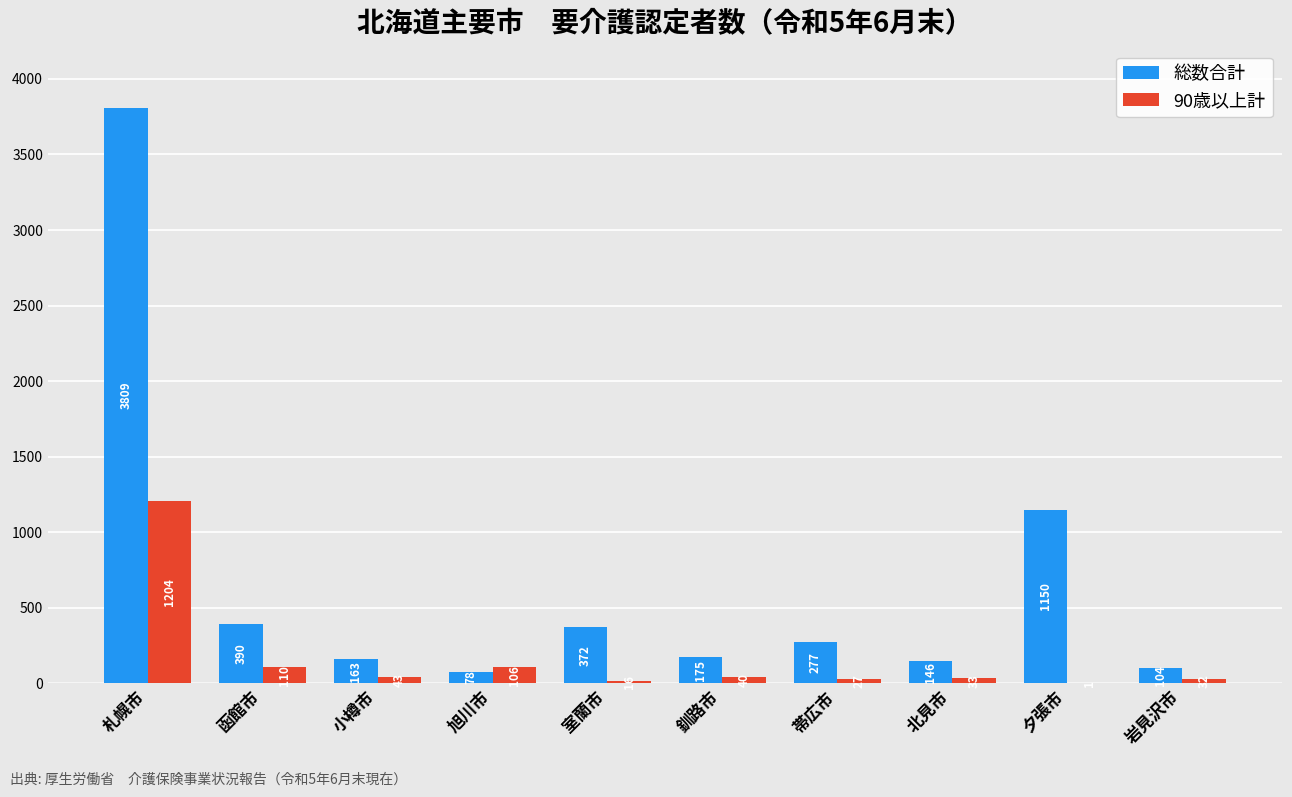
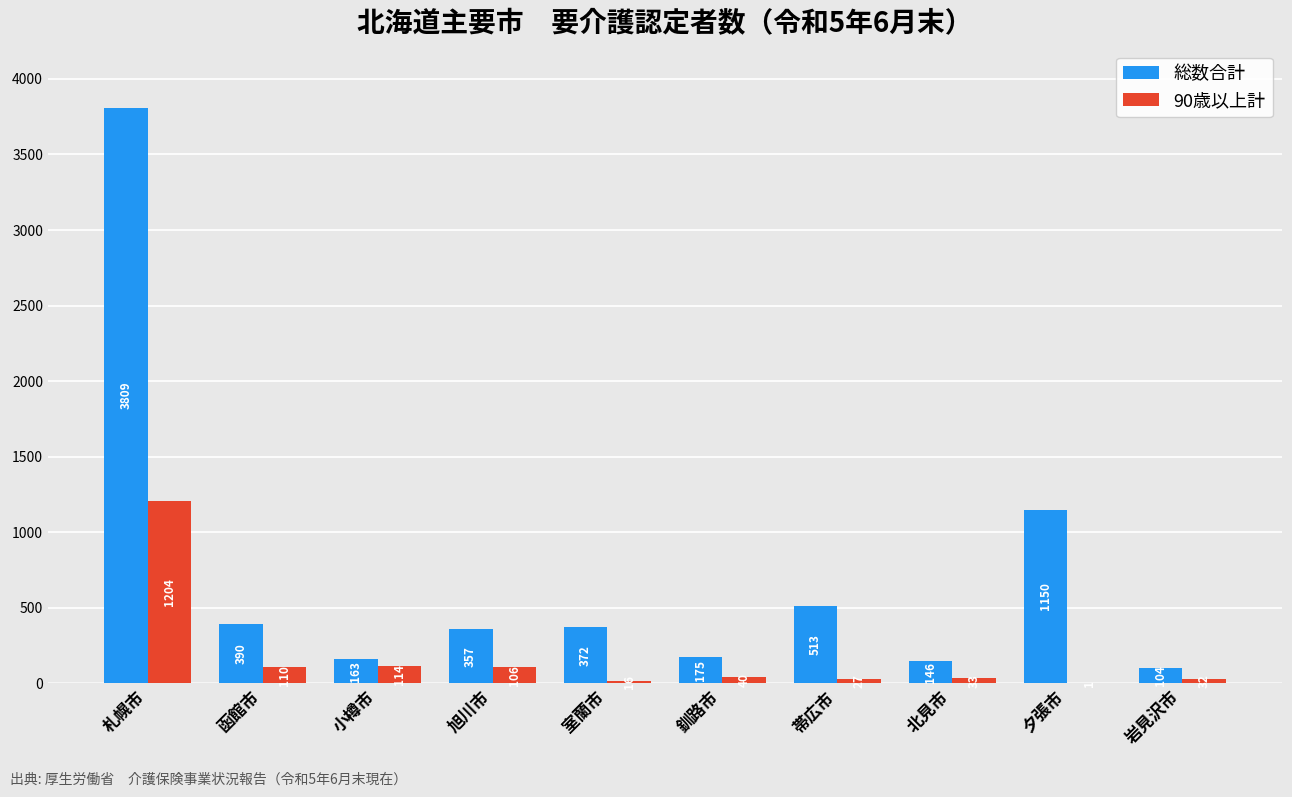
90歳以上計, 小樽市: 40 -> 110
総数合計, 旭川市: 78 -> 357
総数合計, 帯広市: 277 -> 513
